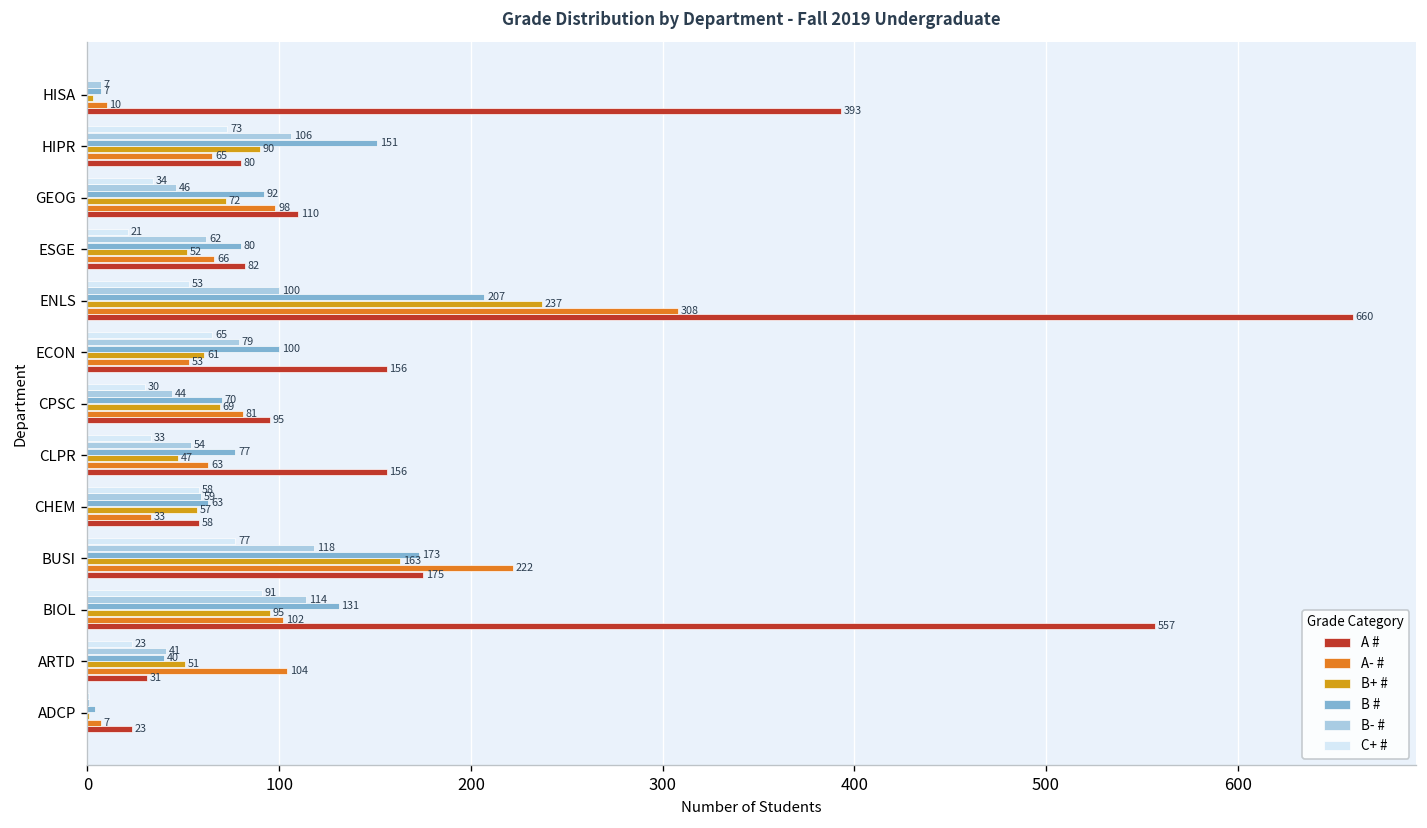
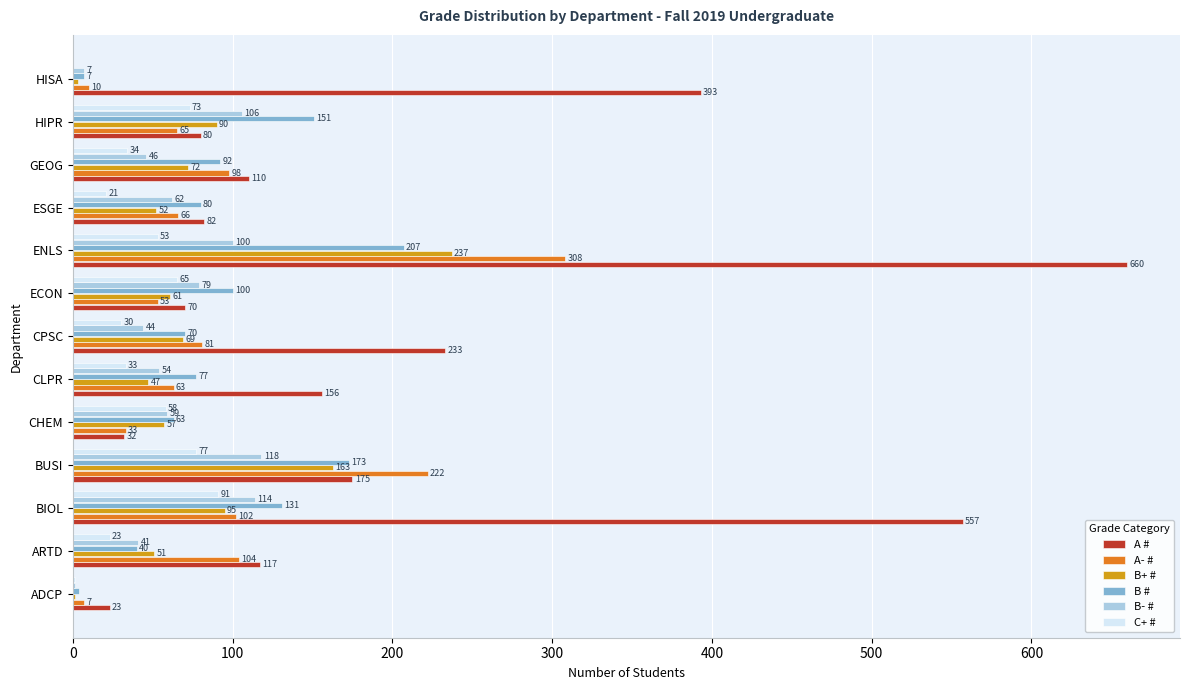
A #, ECON: 156 -> 70
A #, CPSC: 95 -> 233
A #, CHEM: 58 -> 32
A #, ARTD: 31 -> 117
